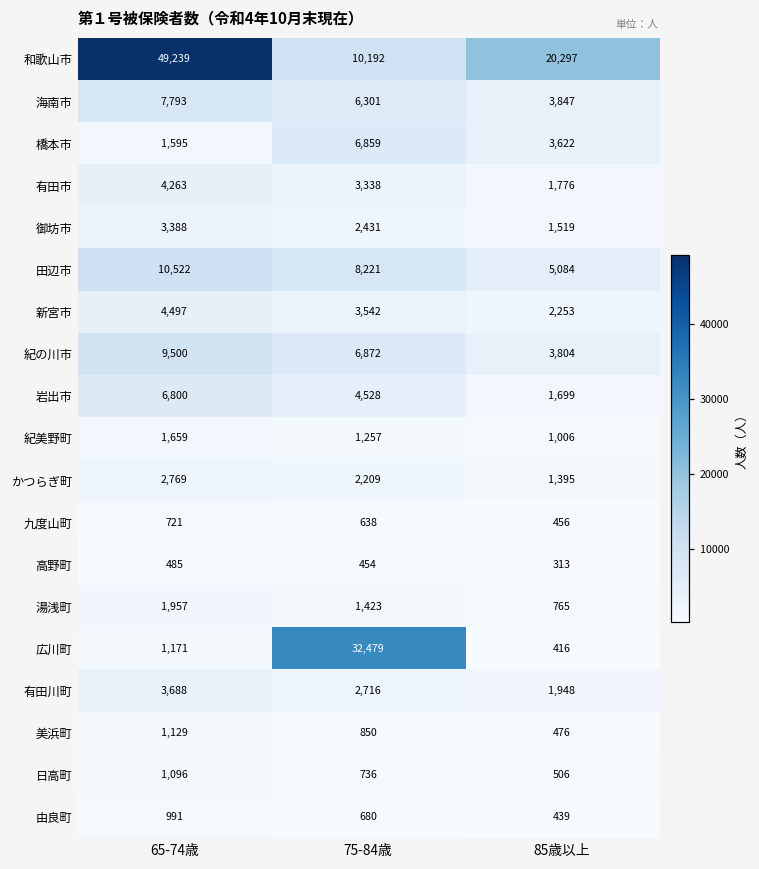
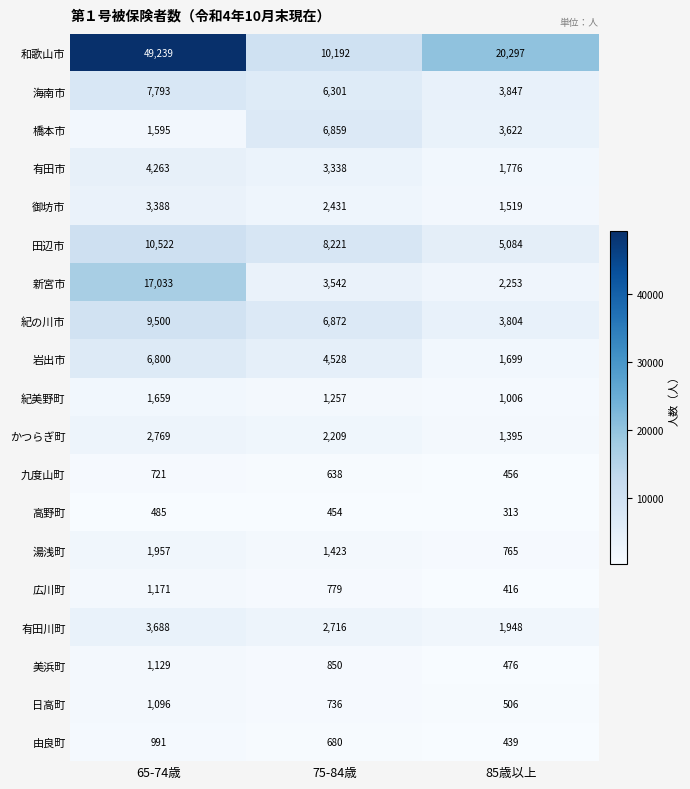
新宮市, 65-74歳: 4,497 -> 17,033
広川町, 75-84歳: 32,479 -> 779
